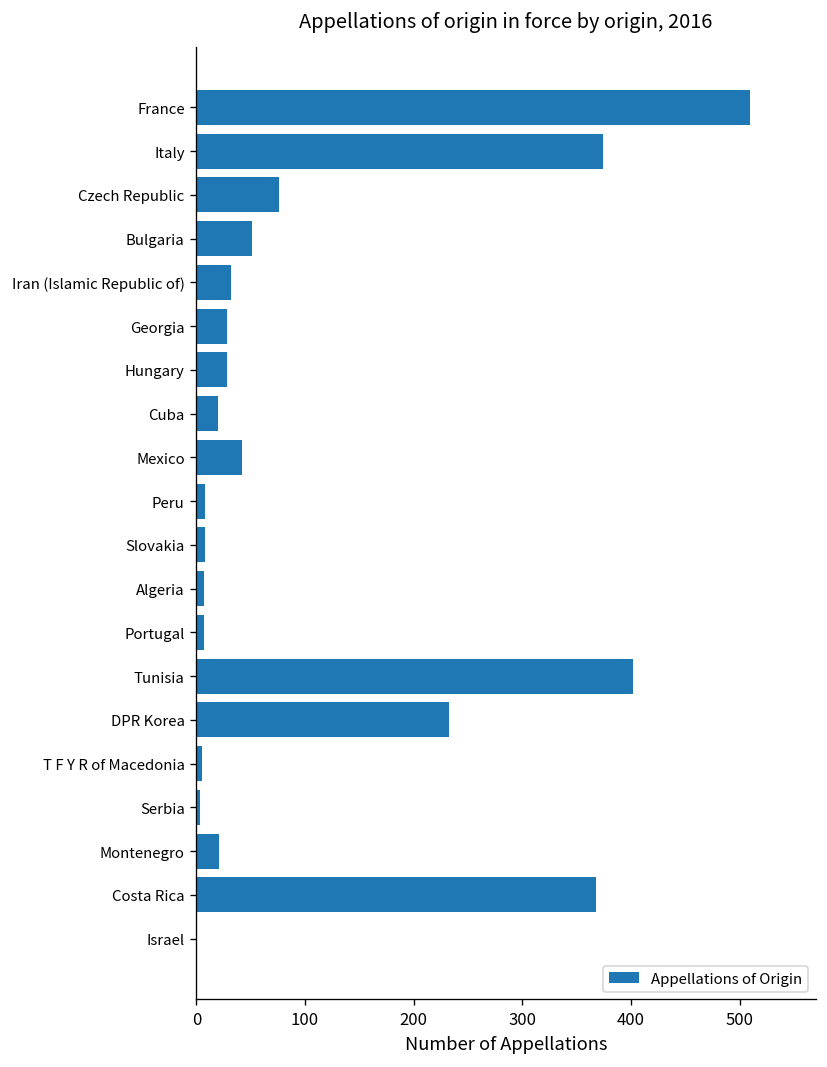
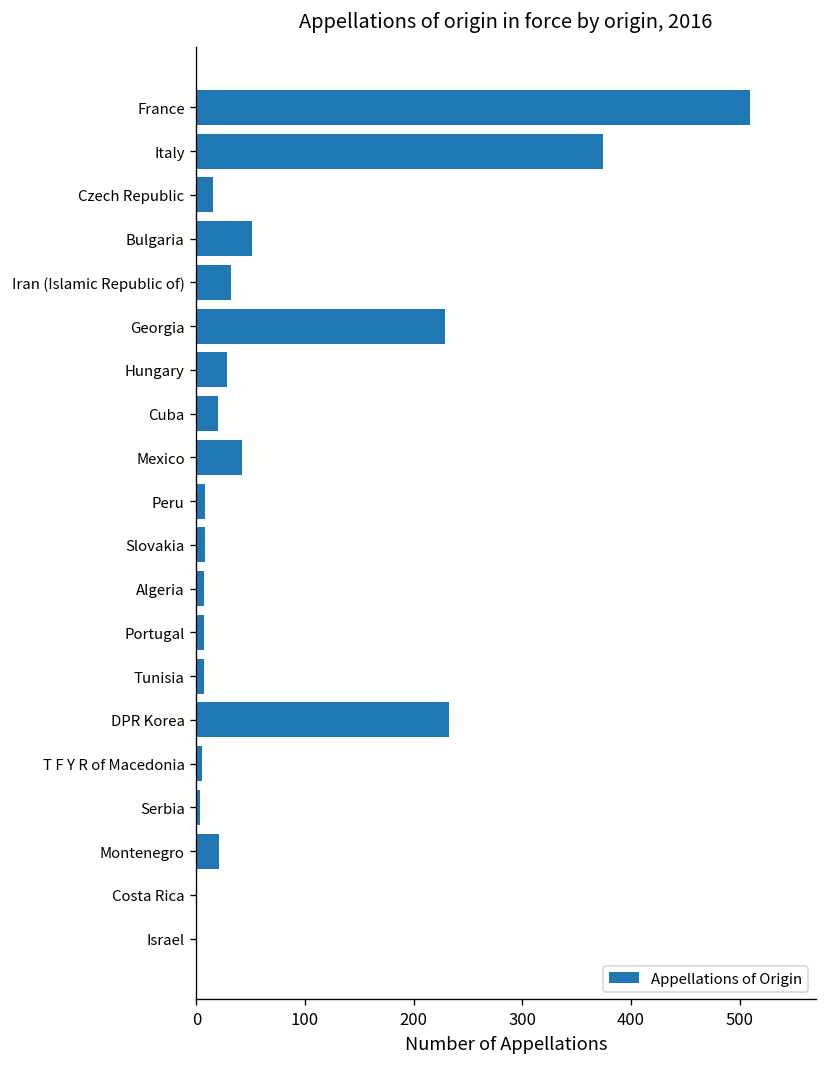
Czech Republic: 80 -> 20
Georgia: 30 -> 230
Tunisia: 400 -> 10
Costa Rica: 370 -> 0
